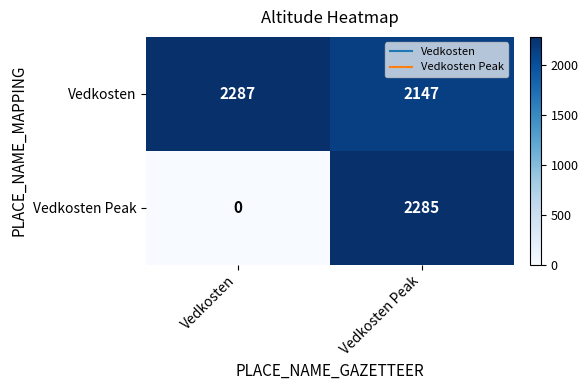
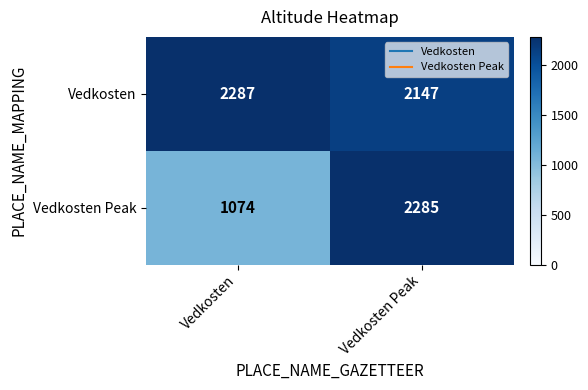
Vedkosten Peak, Vedkosten: 0 -> 1074
